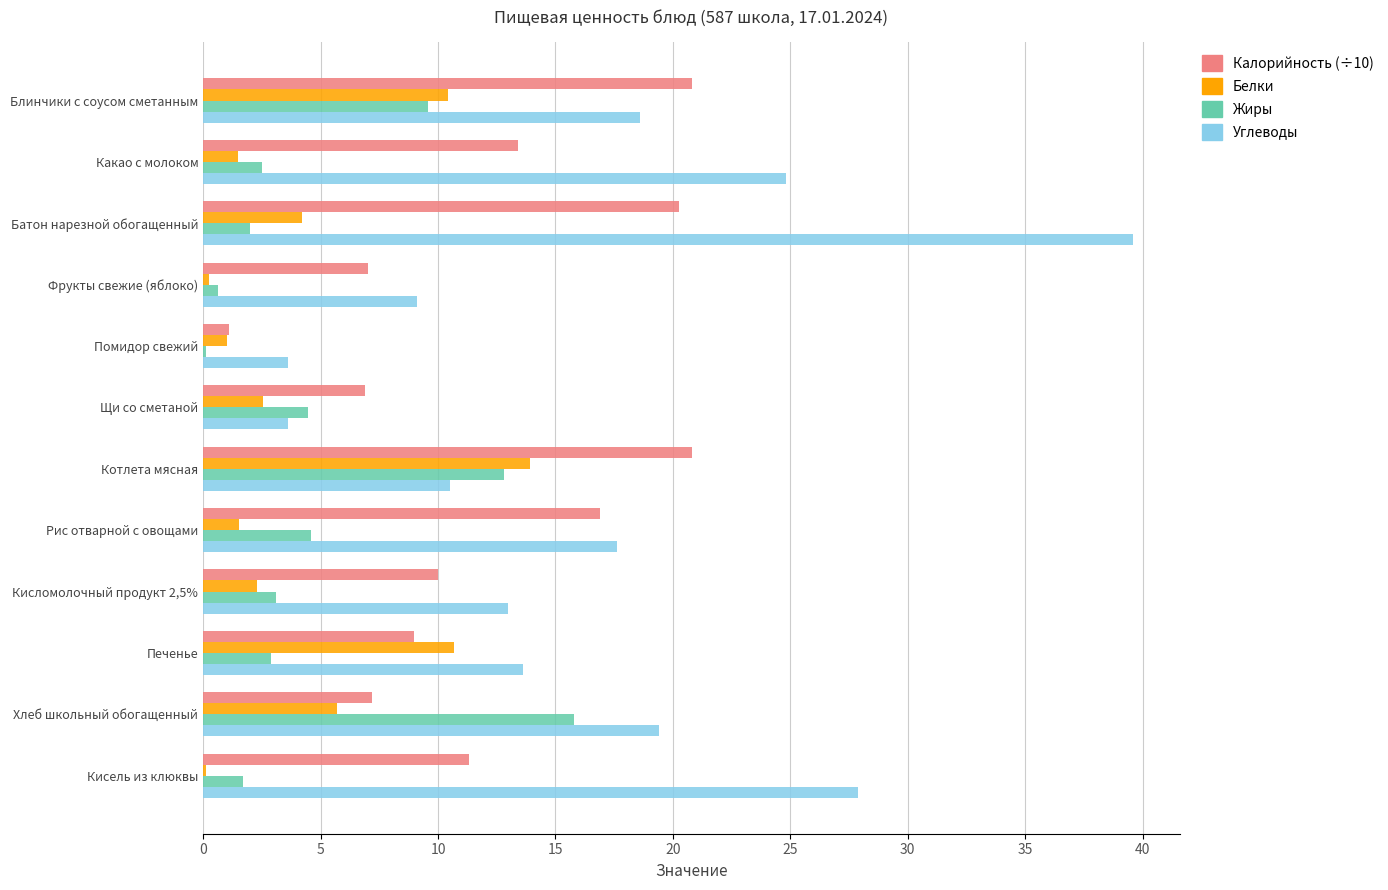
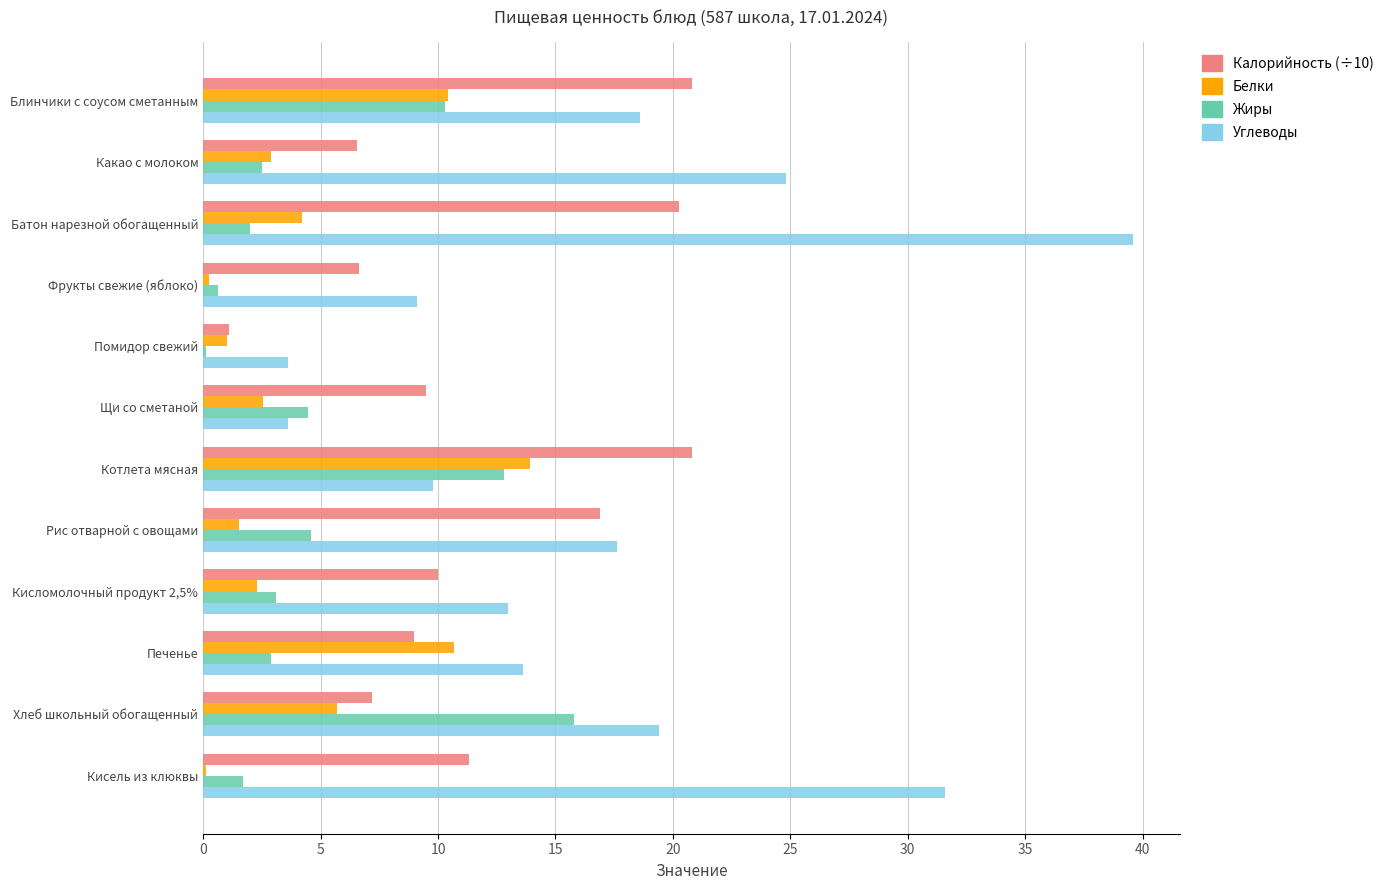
Жиры, Блинчики с соусом сметанным: 9.6 -> 10.3
Калорийность (÷10), Какао с молоком: 13.4 -> 6.6
Белки, Какао с молоком: 1.5 -> 2.9
Калорийность (÷10), Фрукты свежие (яблоко): 7.0 -> 6.6
Калорийность (÷10), Щи со сметаной: 6.9 -> 9.5
Углеводы, Котлета мясная: 10.5 -> 9.8
Углеводы, Кисель из клюквы: 27.9 -> 31.6
